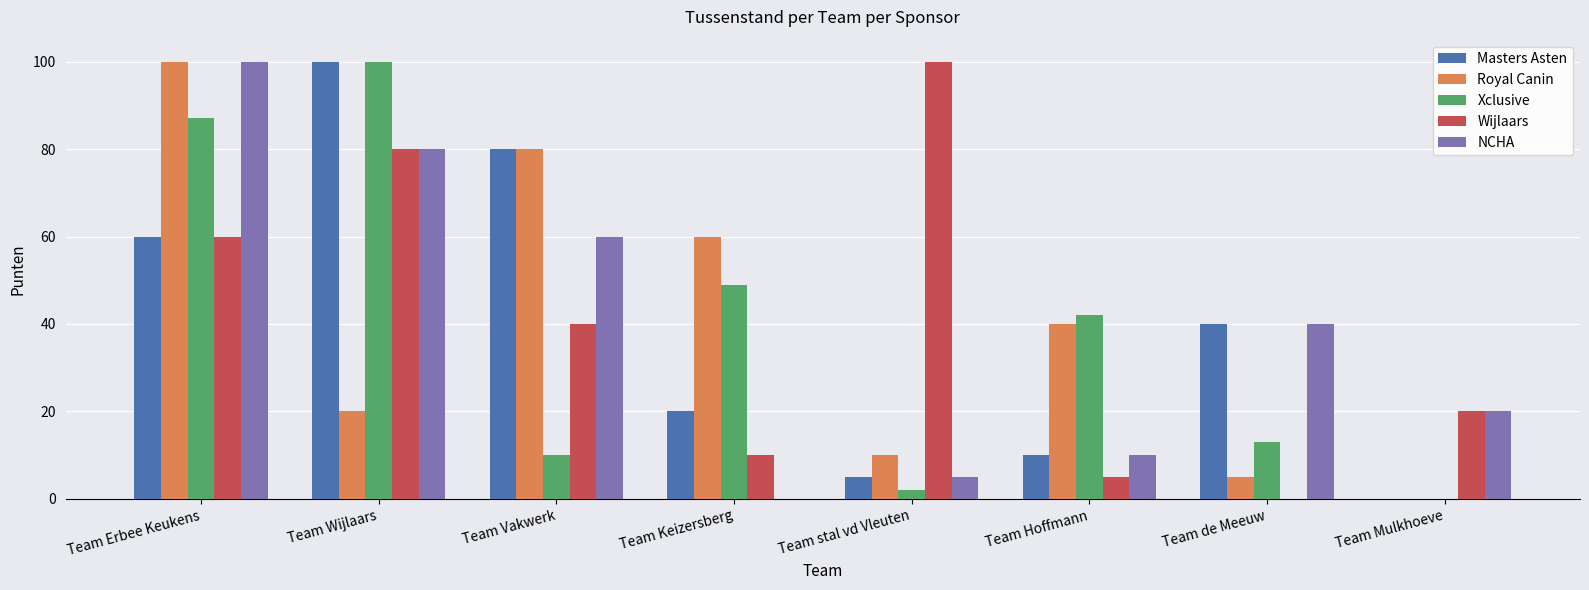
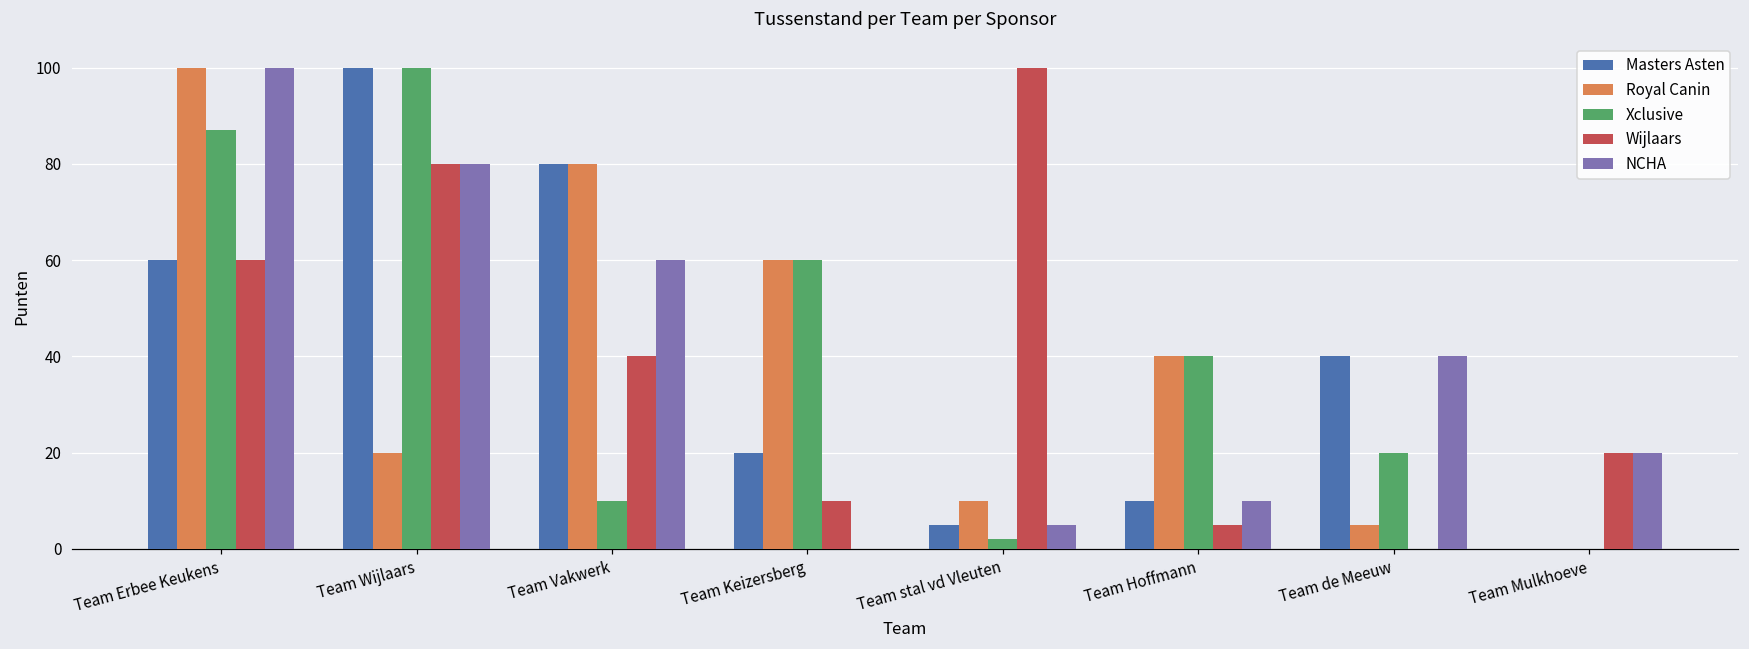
Xclusive, Team Keizersberg: 49 -> 60
Xclusive, Team Hoffmann: 42 -> 40
Xclusive, Team de Meeuw: 13 -> 20
